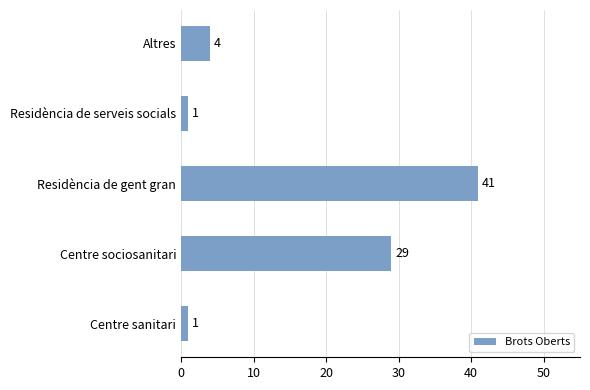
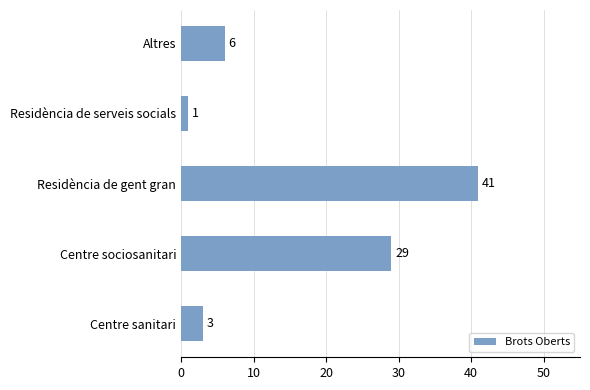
Altres: 4 -> 6
Centre sanitari: 1 -> 3
